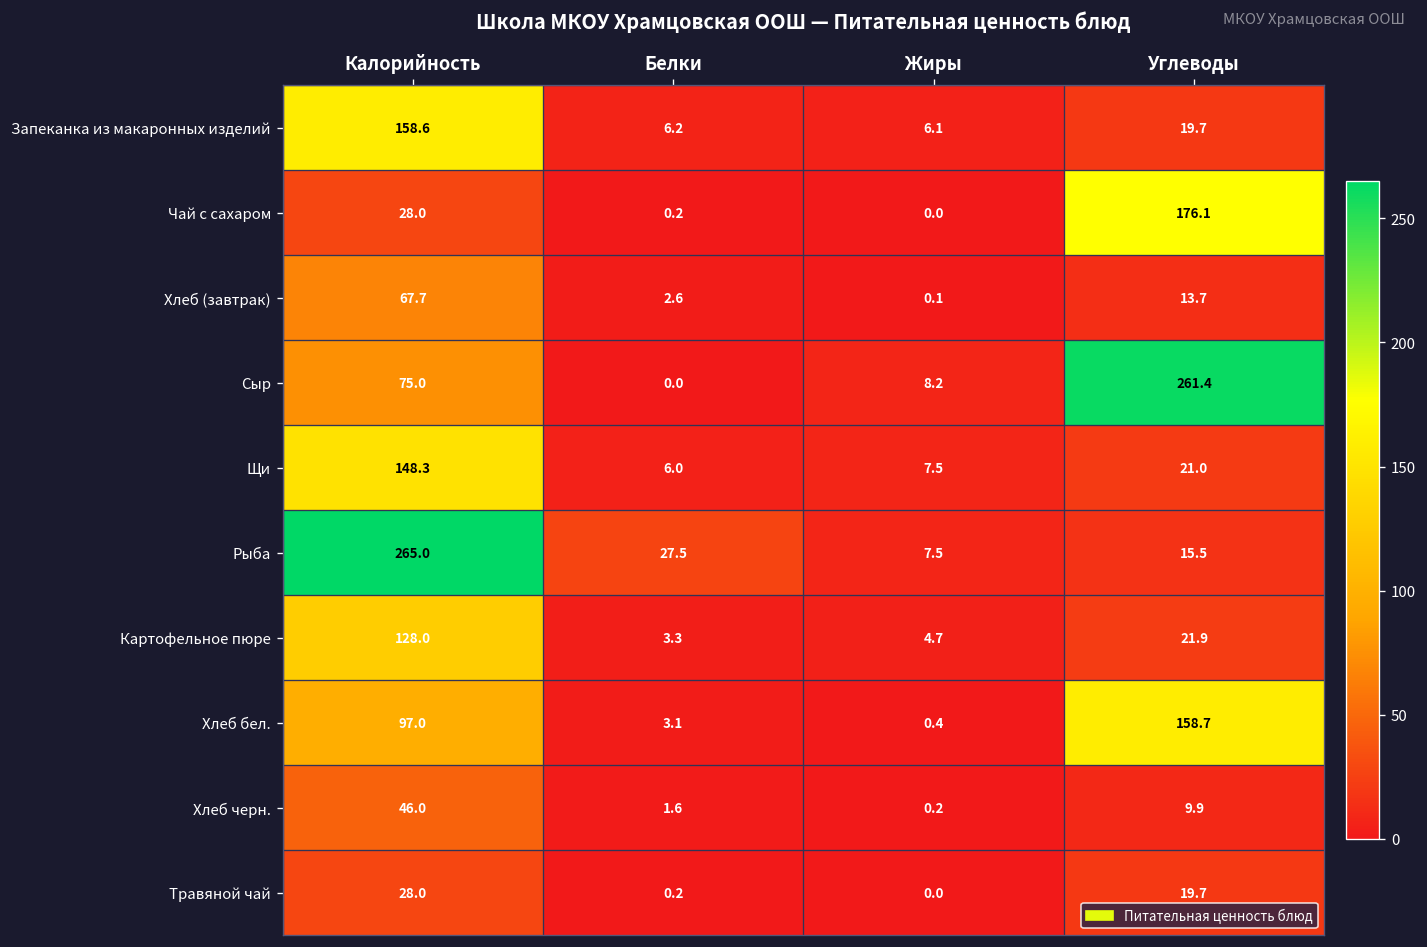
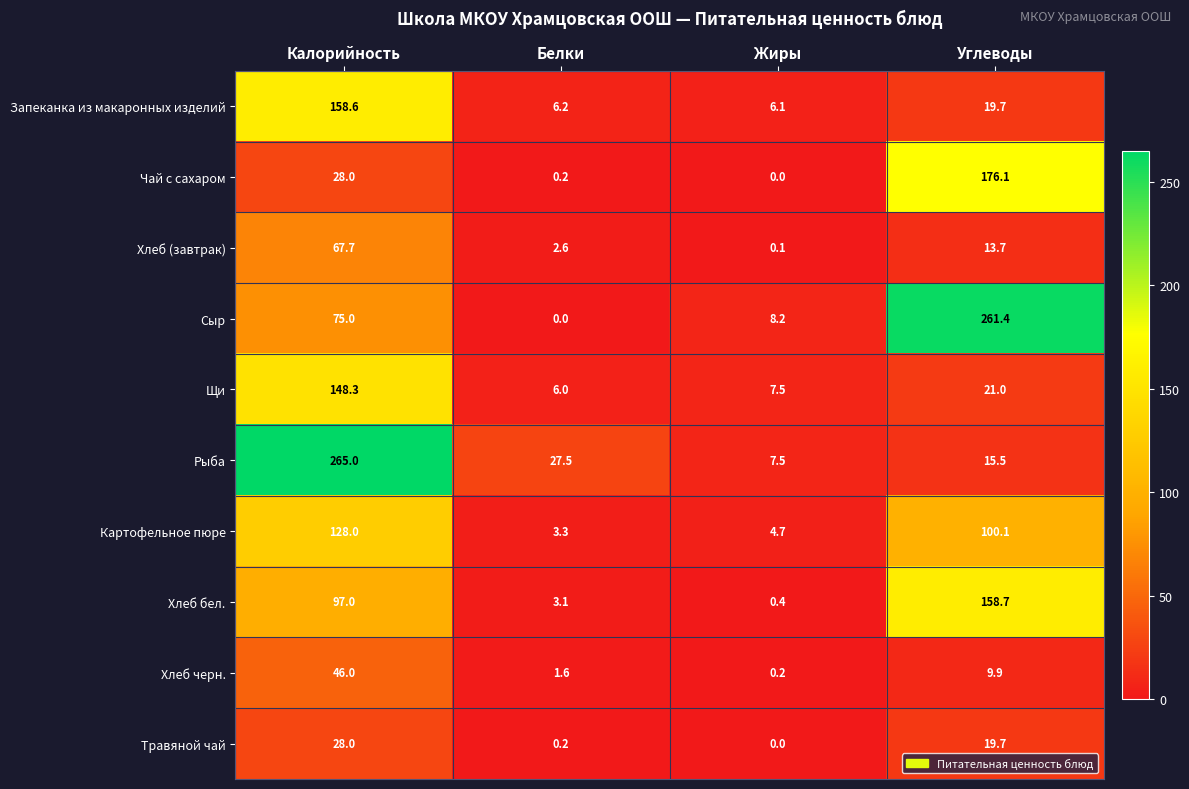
Картофельное пюре, Углеводы: 21.9 -> 100.1
